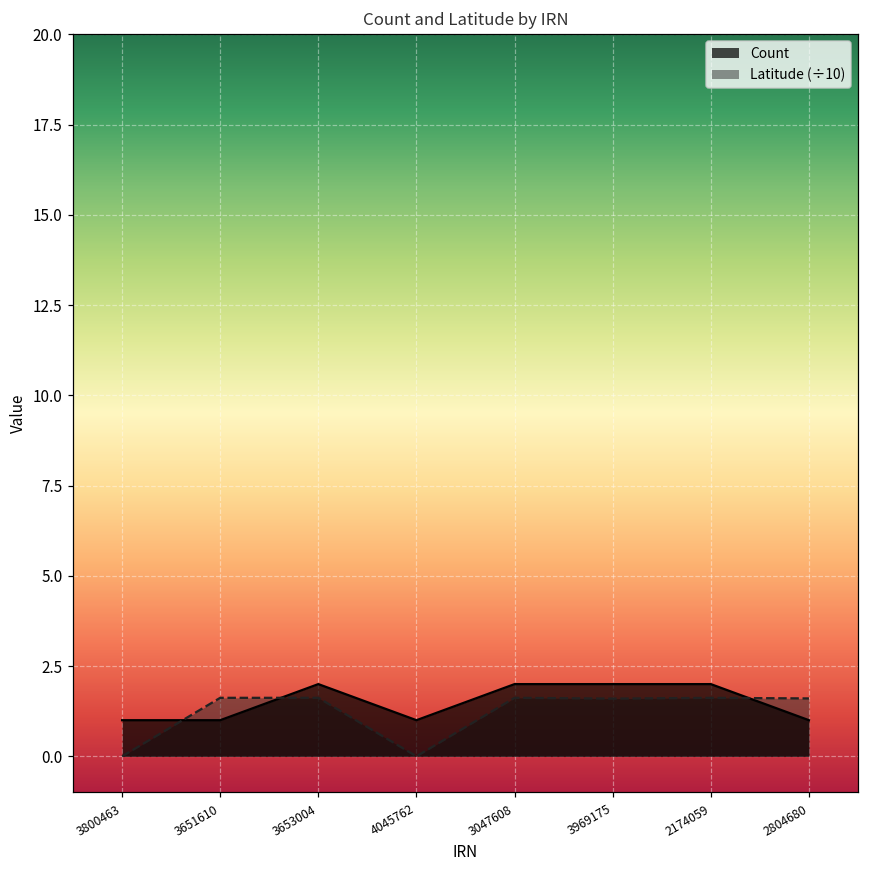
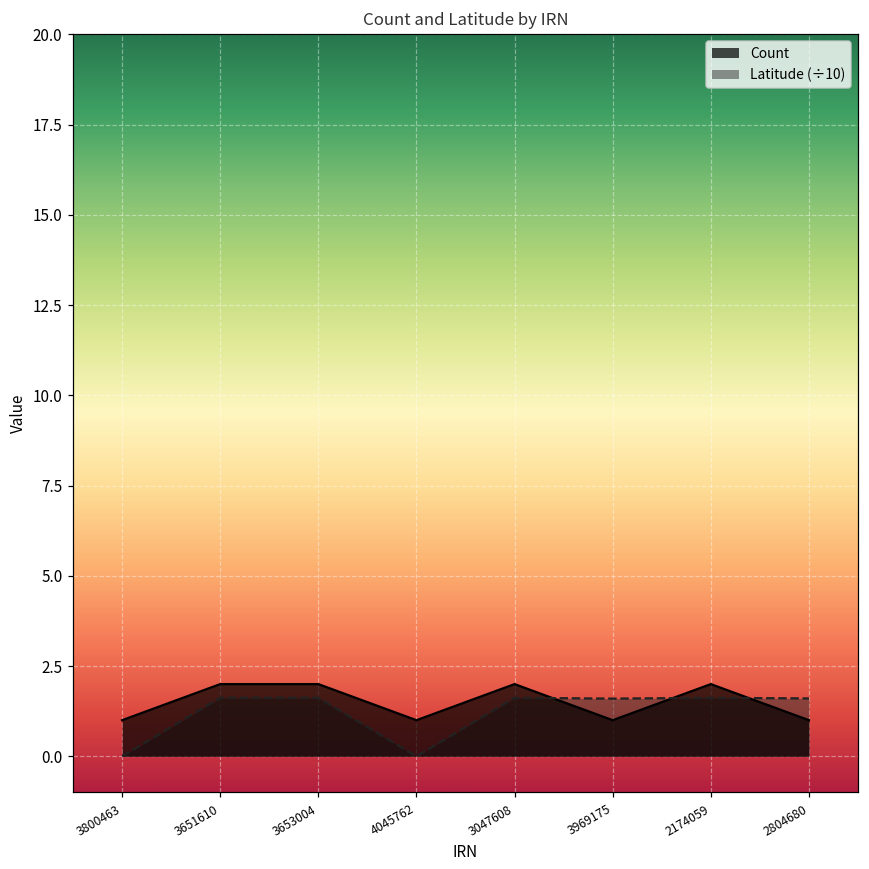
Count, 3651610: 1 -> 2
Count, 3969175: 2 -> 1
